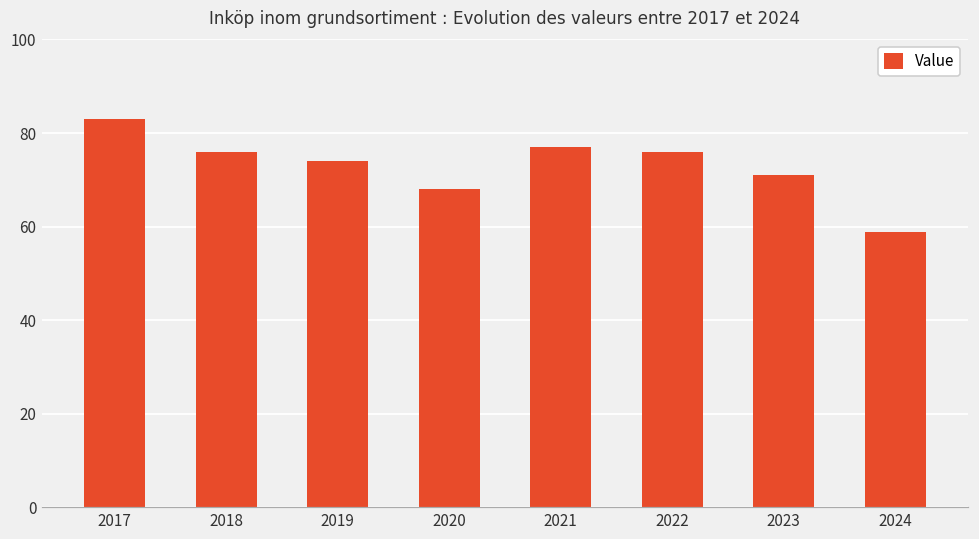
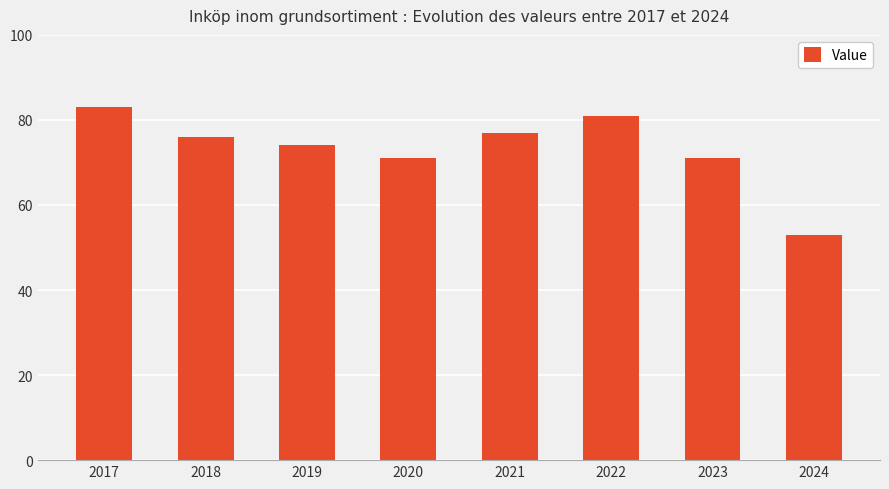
2020: 68 -> 71
2022: 76 -> 81
2024: 59 -> 53
